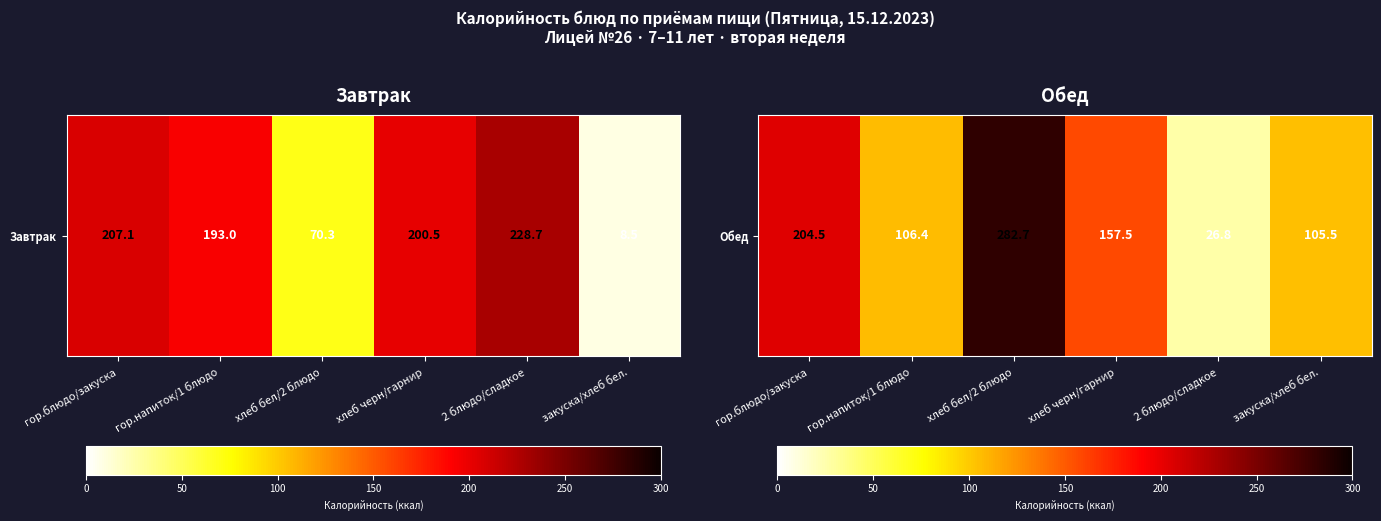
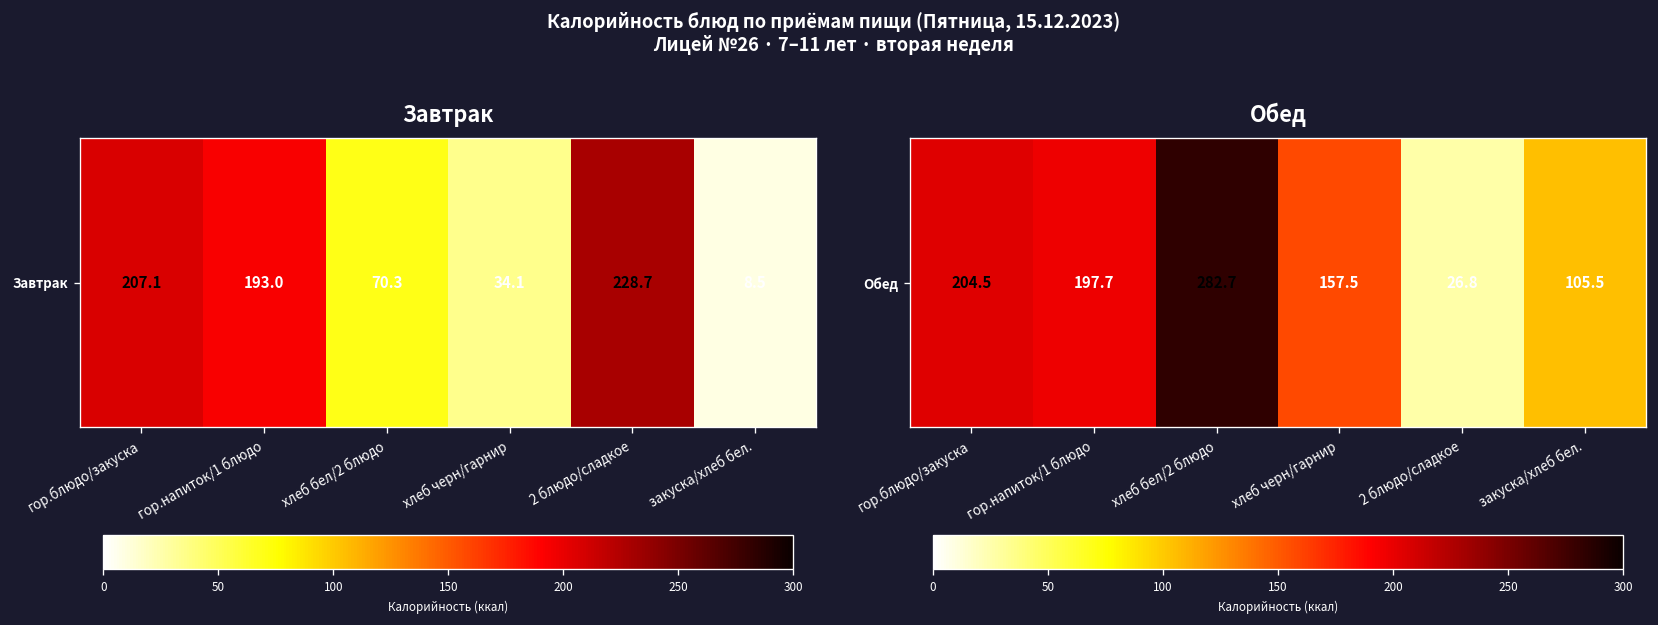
Завтрак, Завтрак, хлеб черн/гарнир: 200.5 -> 34.1
Обед, Обед, гор.напиток/1 блюдо: 106.4 -> 197.7
